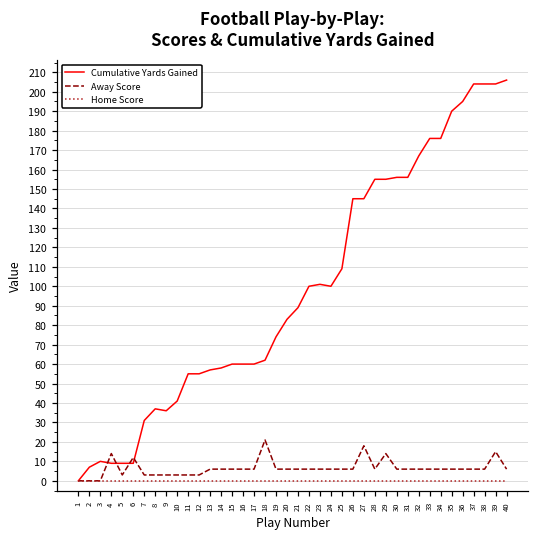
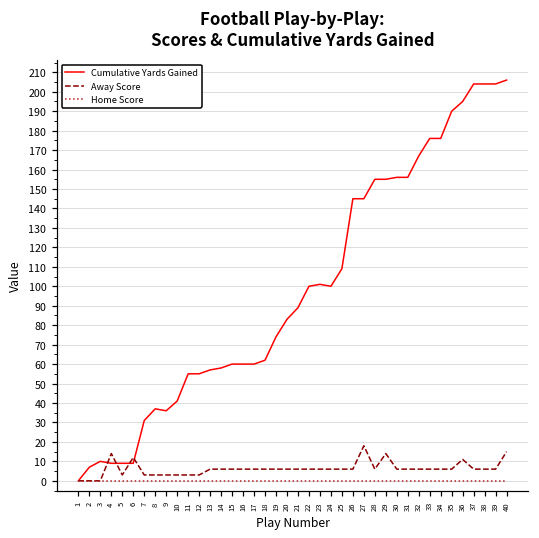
Away Score, 18: 21 -> 6
Away Score, 36: 6 -> 11
Away Score, 39: 15 -> 6
Away Score, 40: 6 -> 15
